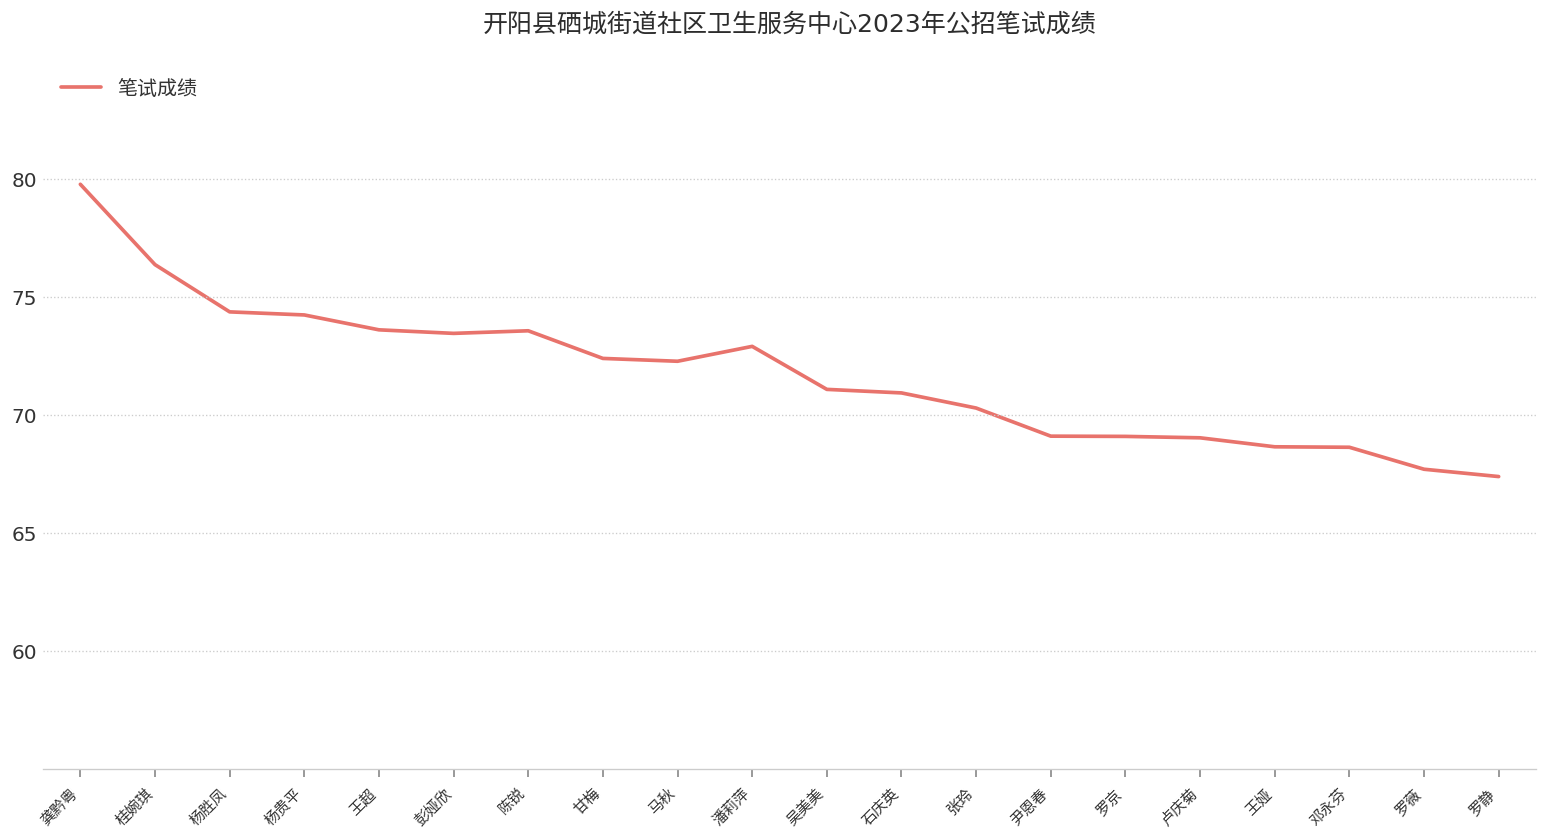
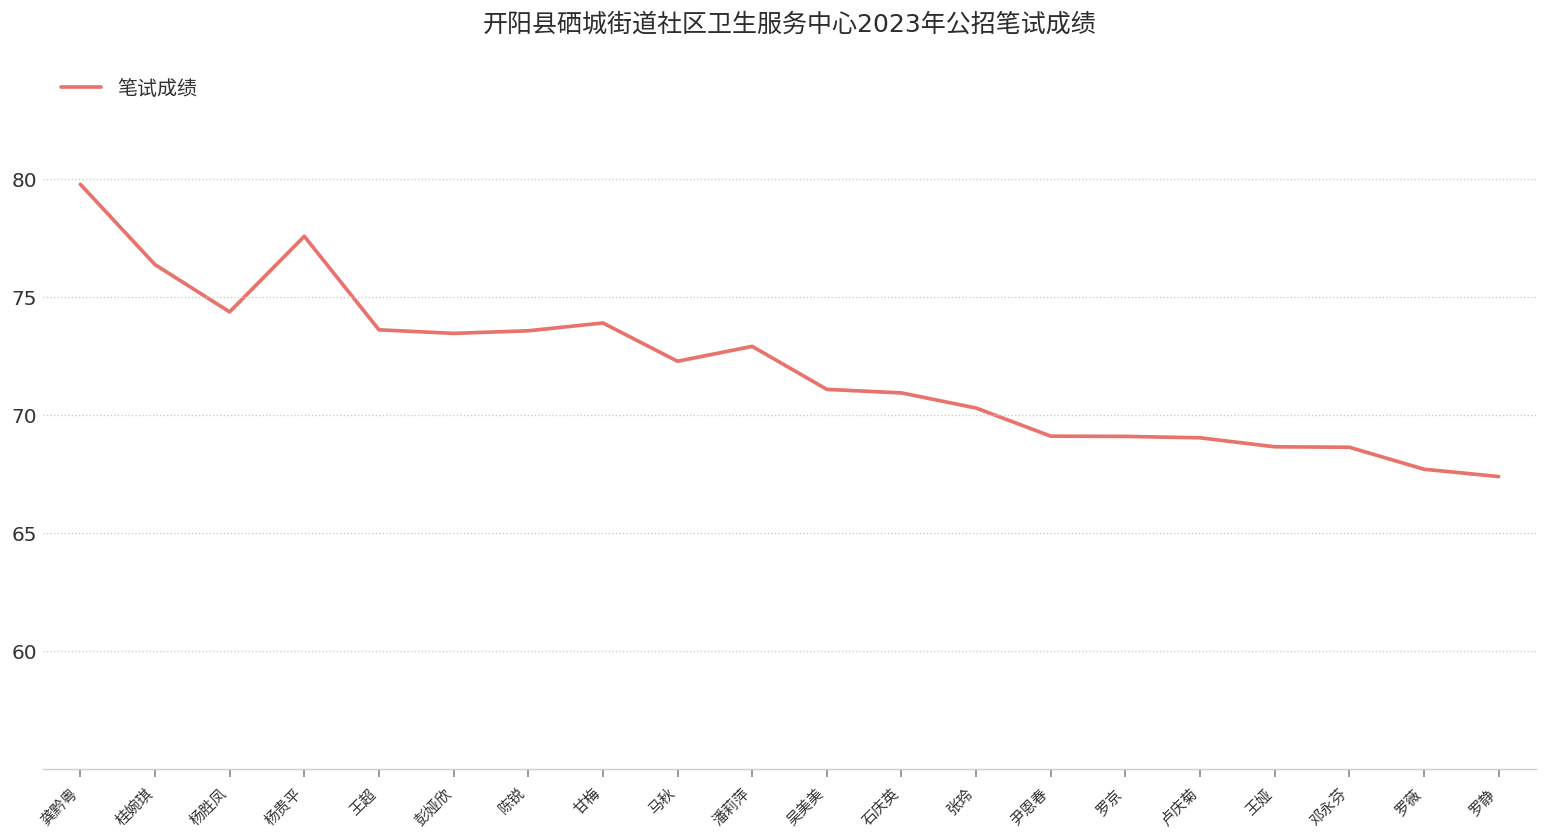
杨贵平: 74.2 -> 77.6
甘梅: 72.4 -> 73.9
